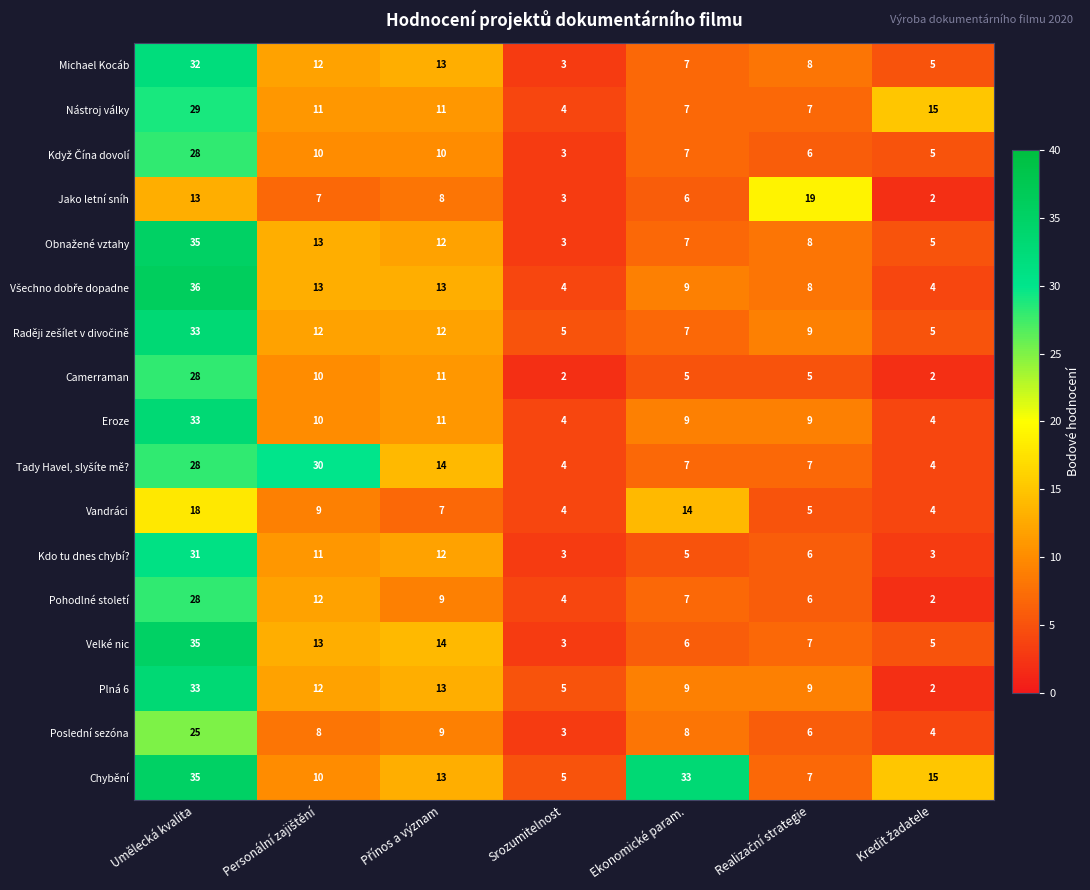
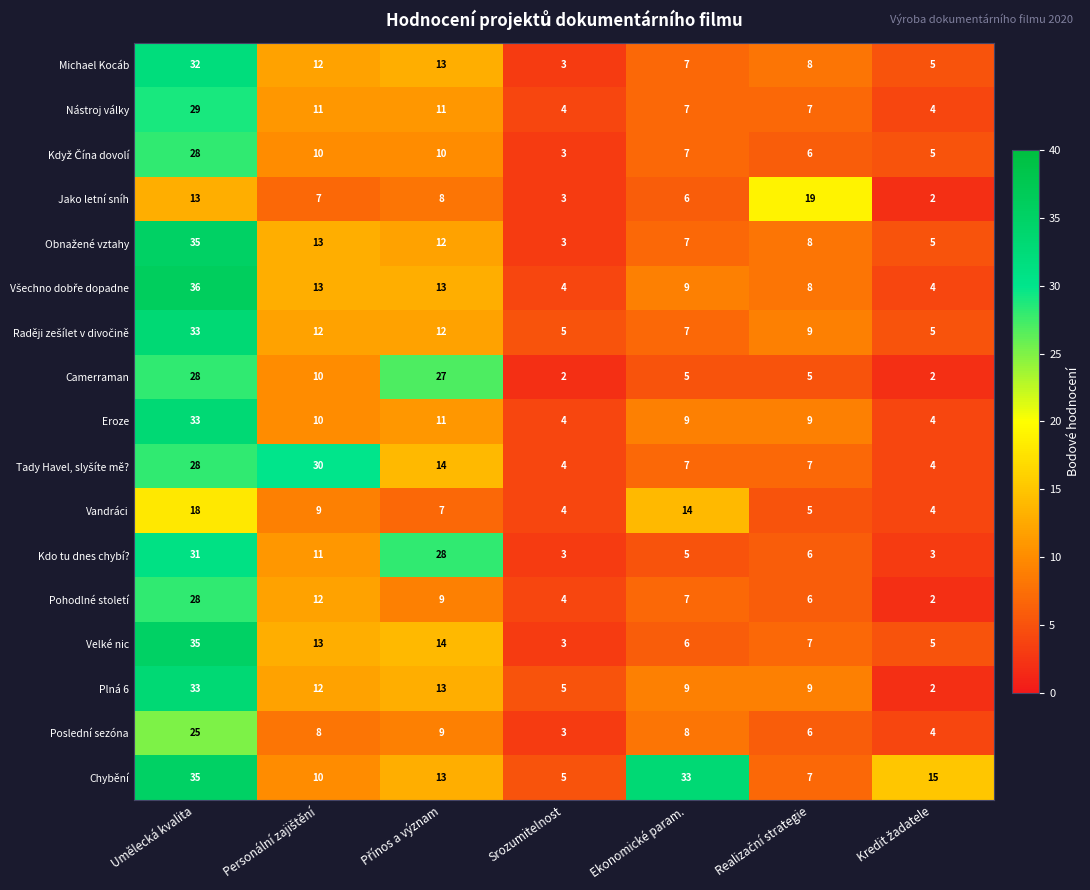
Nástroj války, Kredit žadatele: 15 -> 4
Camerraman, Přínos a význam: 11 -> 27
Kdo tu dnes chybí?, Přínos a význam: 12 -> 28
